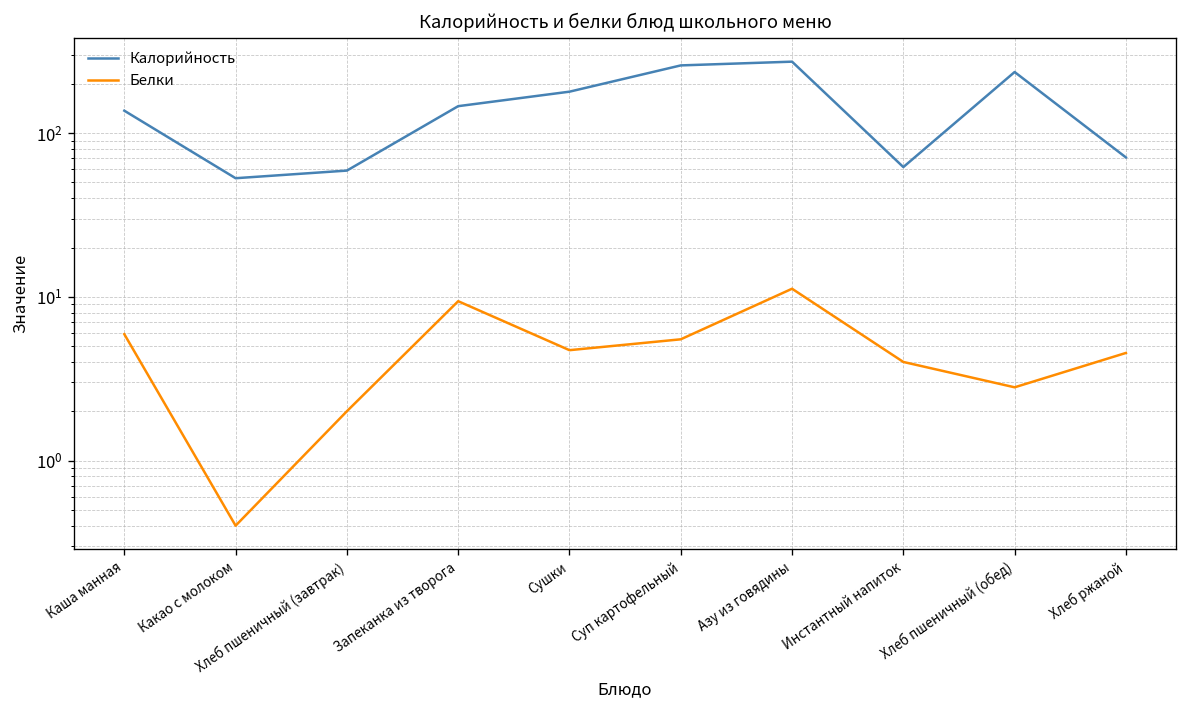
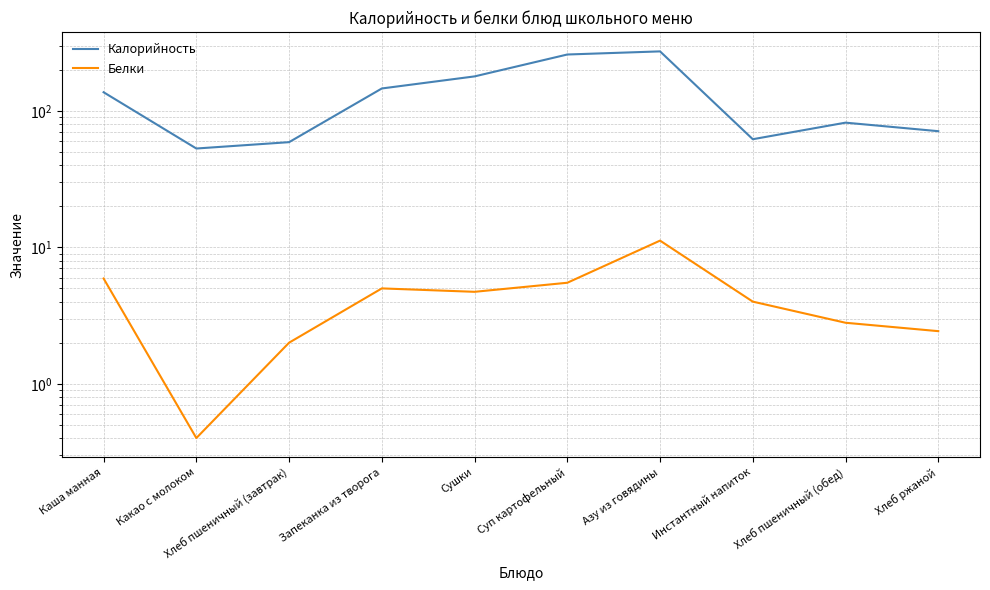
Белки, Запеканка из творога: 9 -> 5.0
Калорийность, Хлеб пшеничный (обед): 240 -> 80
Белки, Хлеб ржаной: 4.5 -> 2.4
